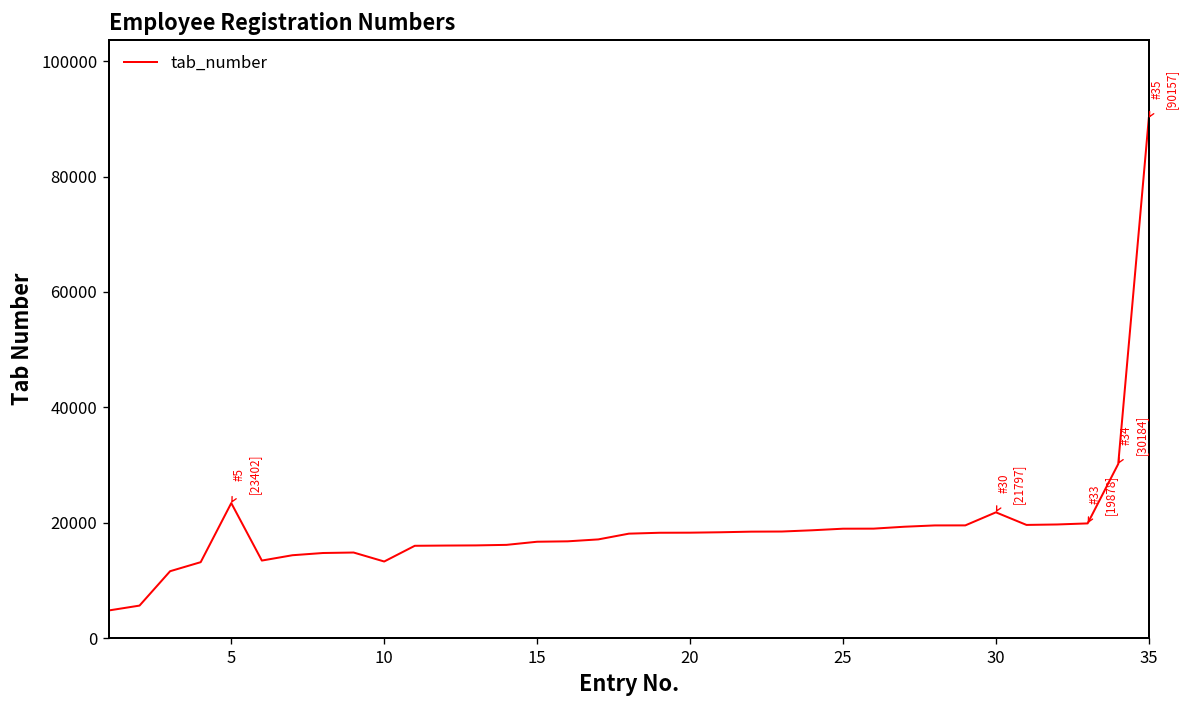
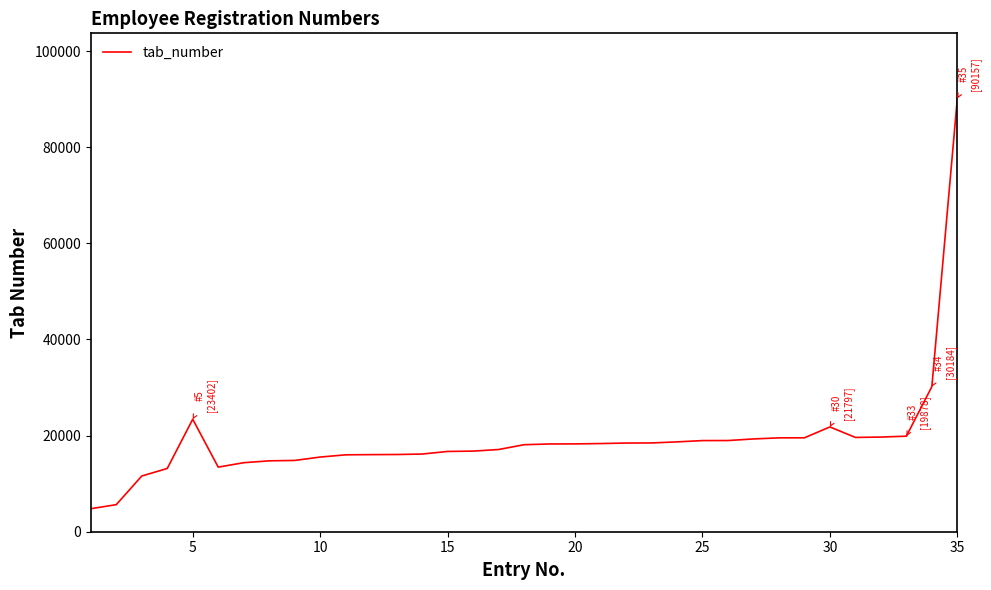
10: 13000 -> 16000
